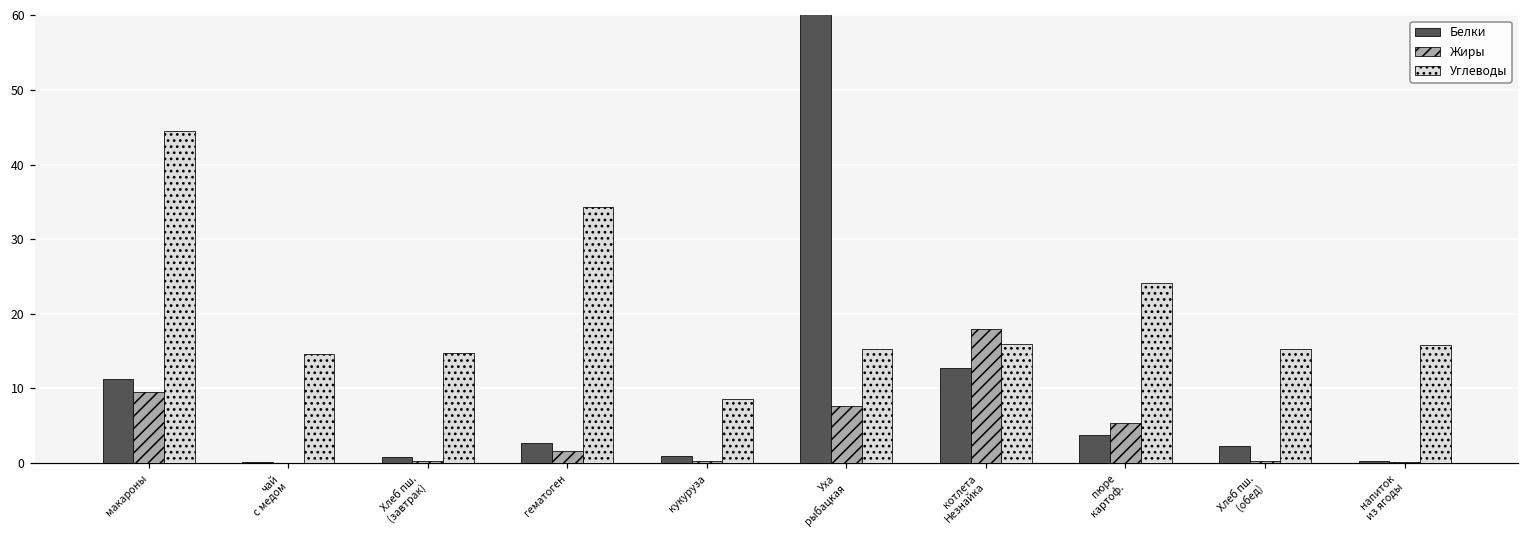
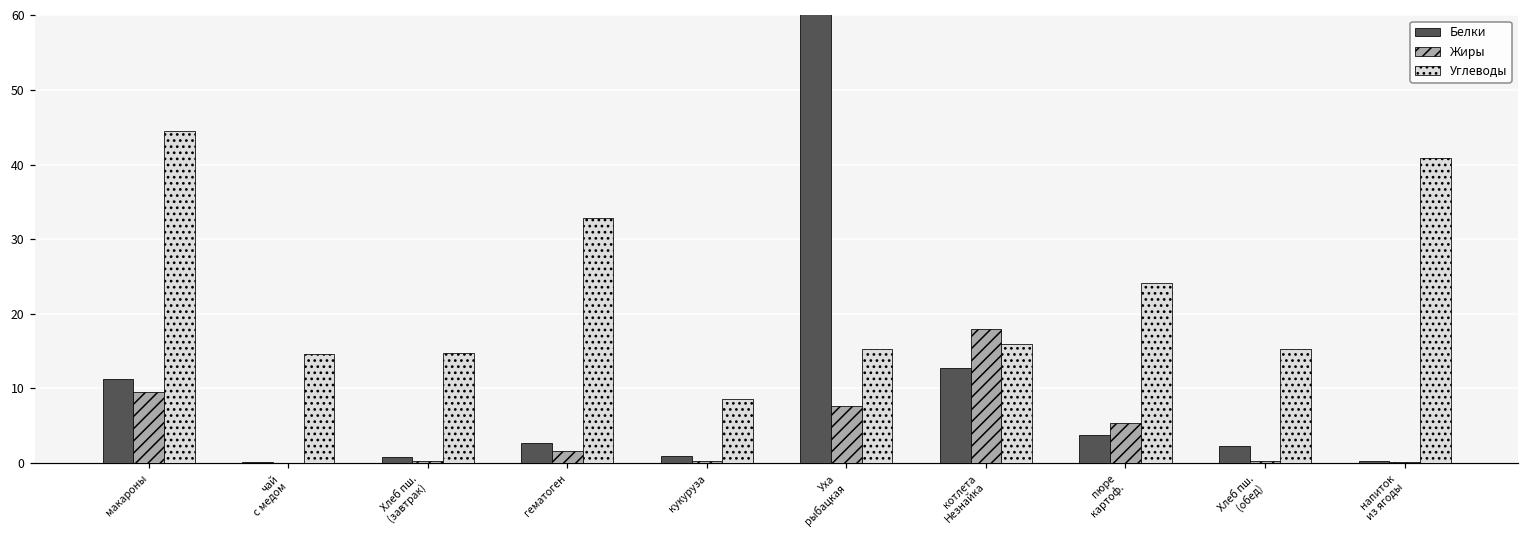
Углеводы, гематоген: 34 -> 33
Углеводы, напиток из ягоды: 16 -> 41
